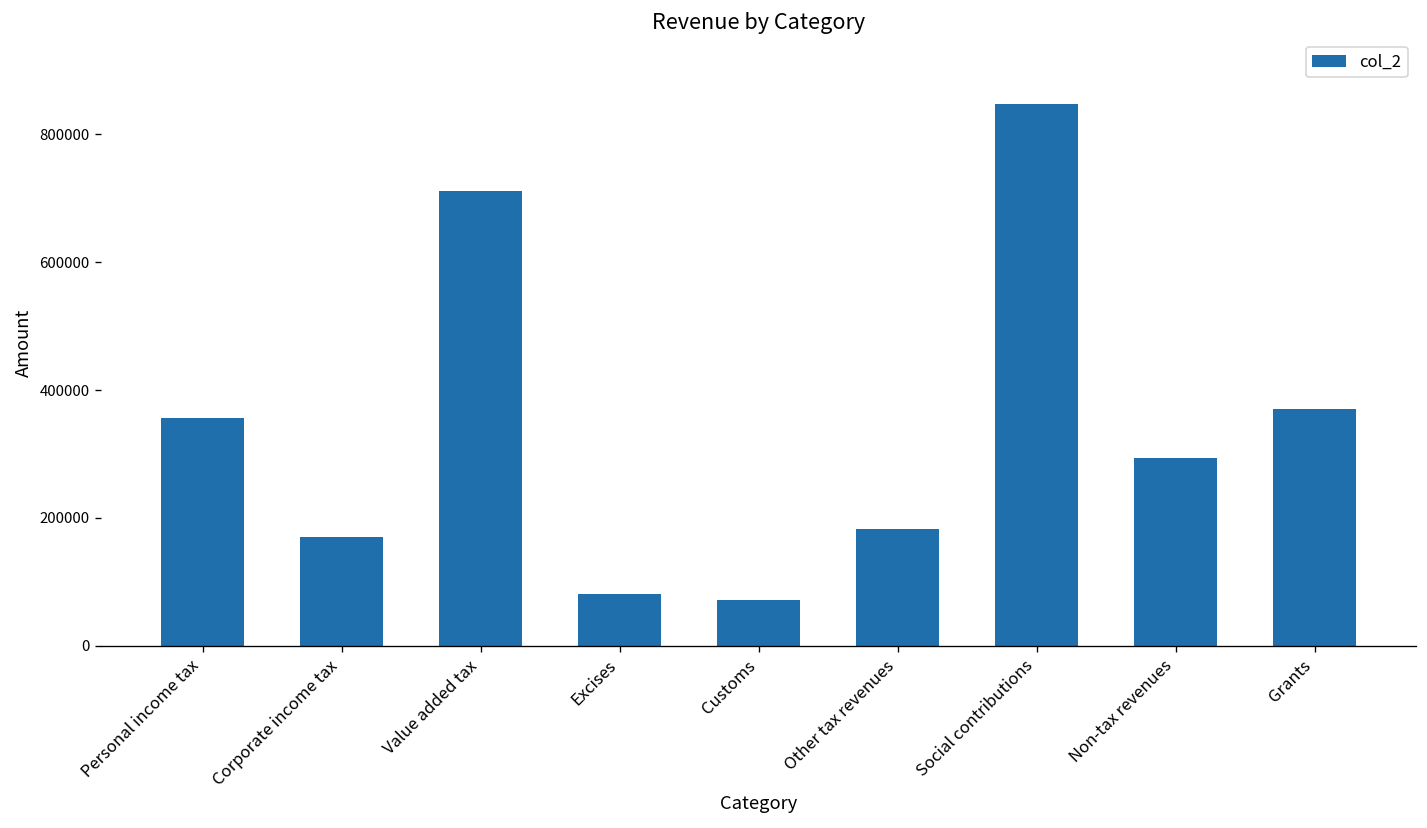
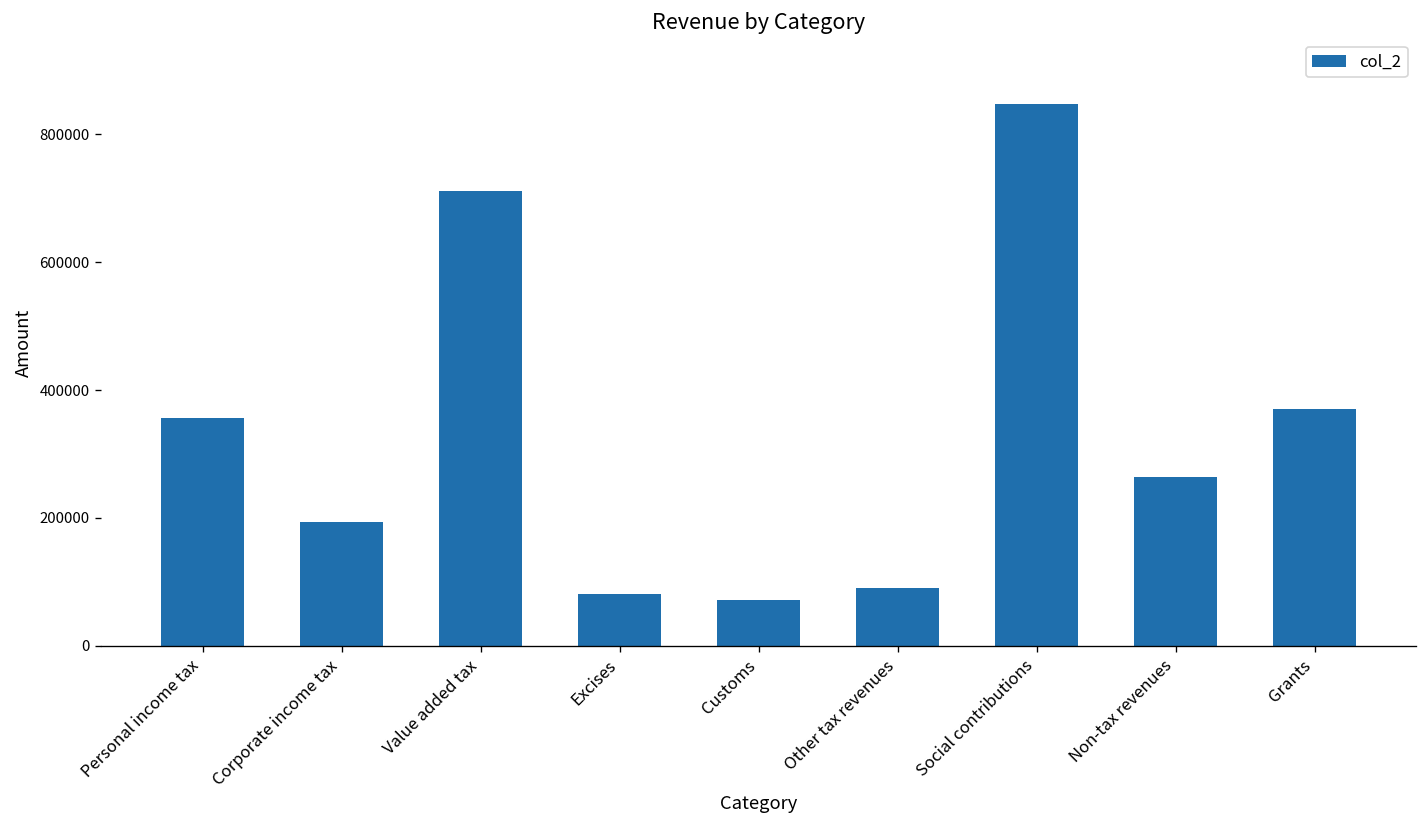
Corporate income tax: 170000 -> 190000
Other tax revenues: 180000 -> 90000
Non-tax revenues: 290000 -> 260000
